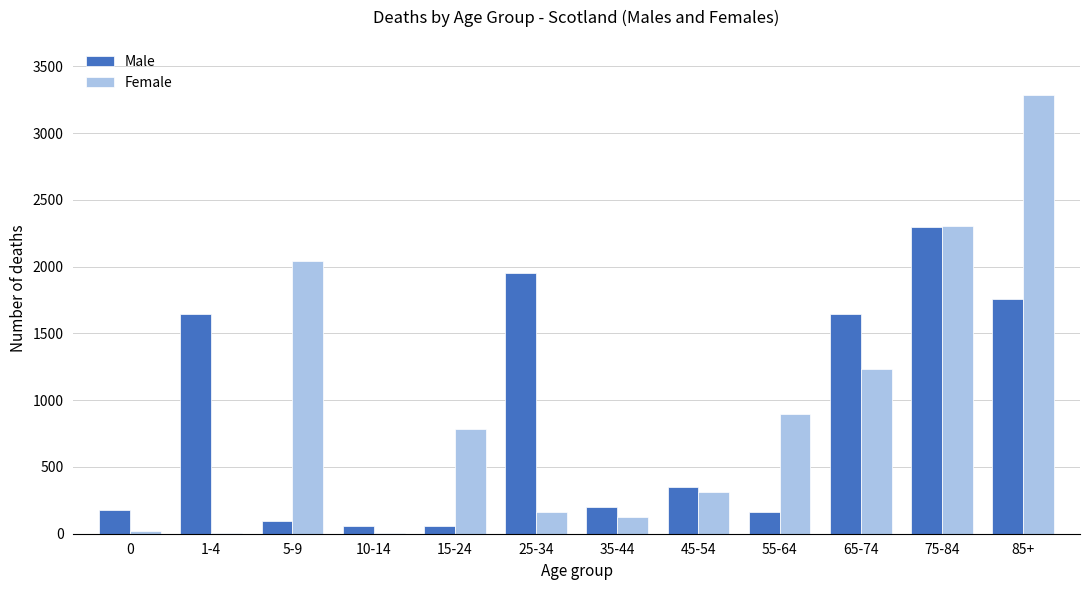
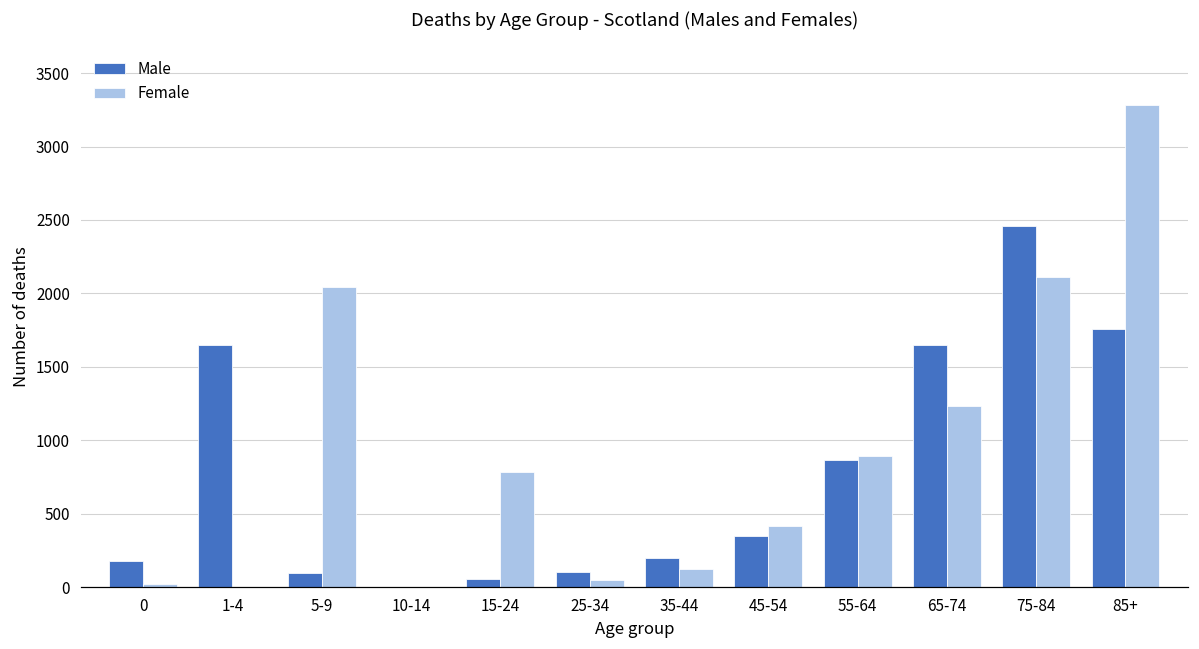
Male, 10-14: 60 -> 0
Male, 25-34: 1950 -> 100
Female, 25-34: 160 -> 50
Female, 45-54: 310 -> 410
Male, 55-64: 160 -> 860
Male, 75-84: 2300 -> 2460
Female, 75-84: 2300 -> 2110
